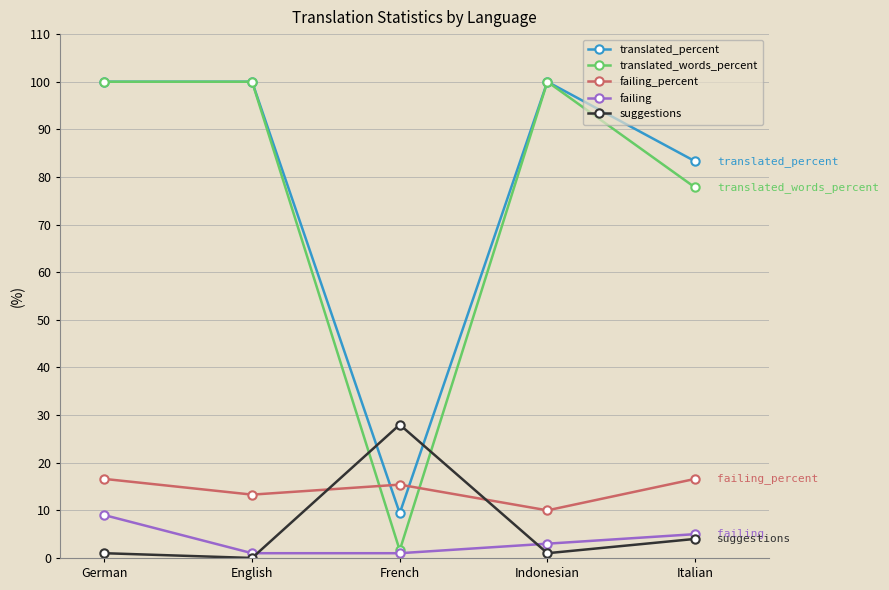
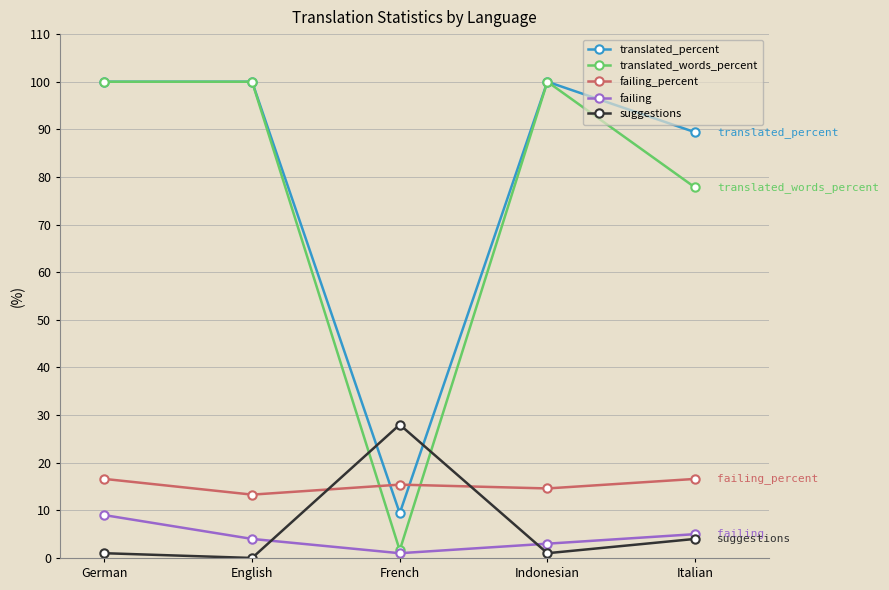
failing, English: 1 -> 4
failing_percent, Indonesian: 10 -> 15
translated_percent, Italian: 83 -> 89
